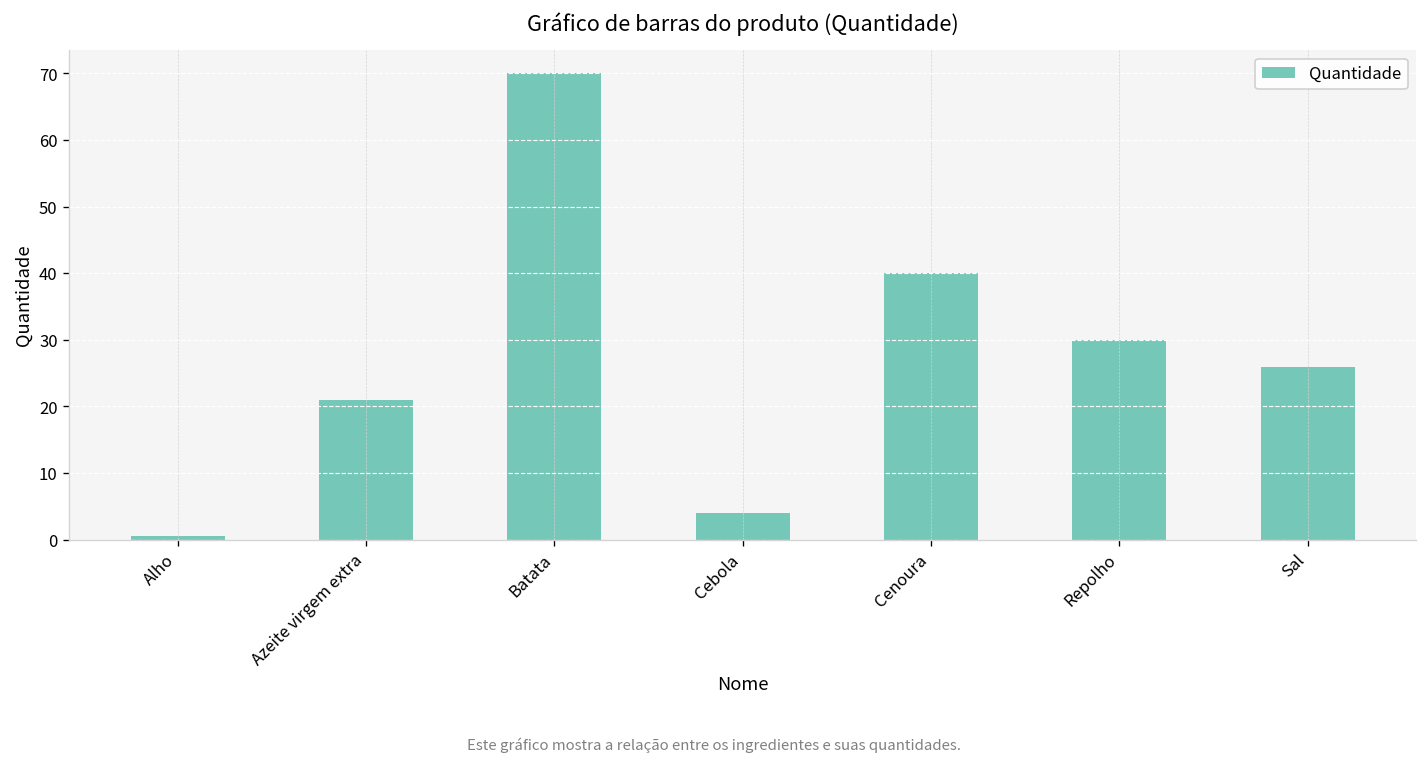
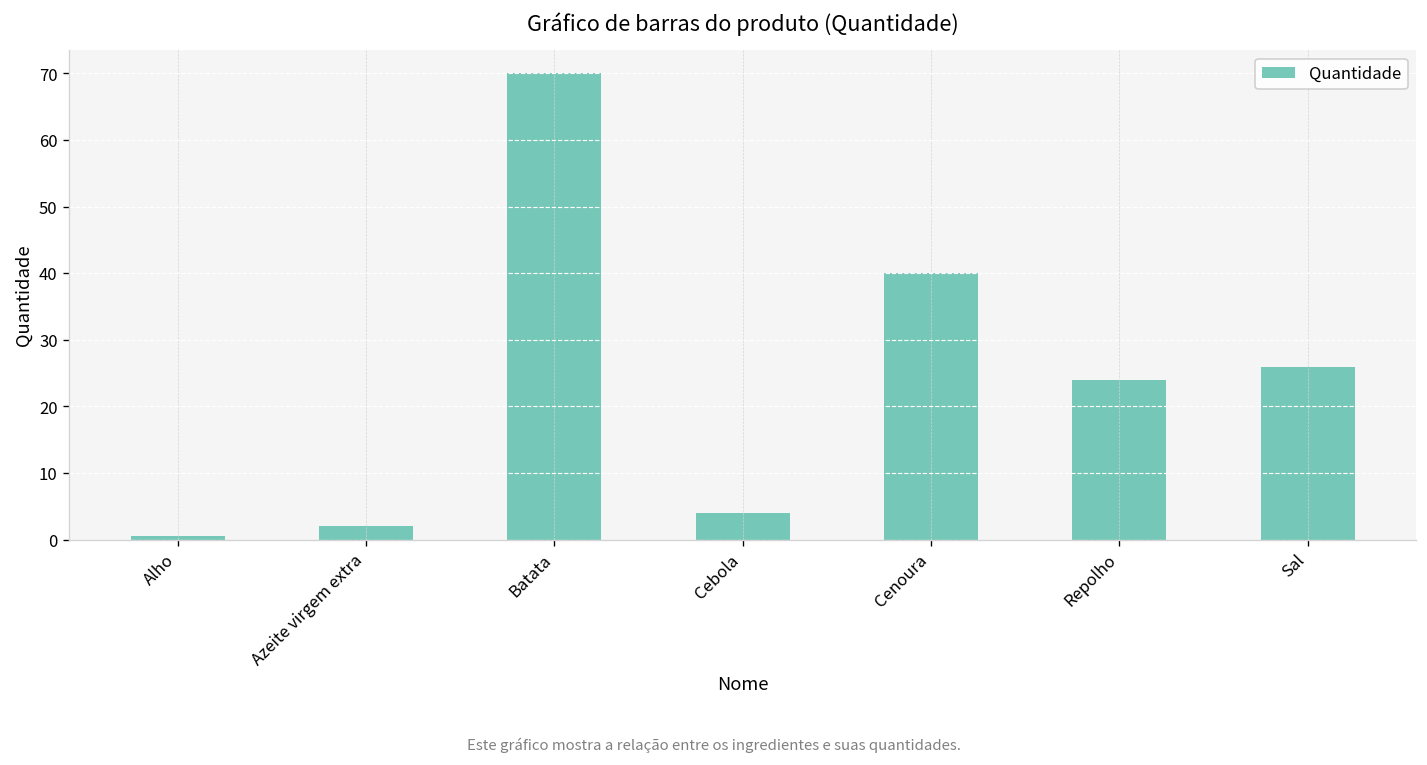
Azeite virgem extra: 21 -> 2
Repolho: 30 -> 24
